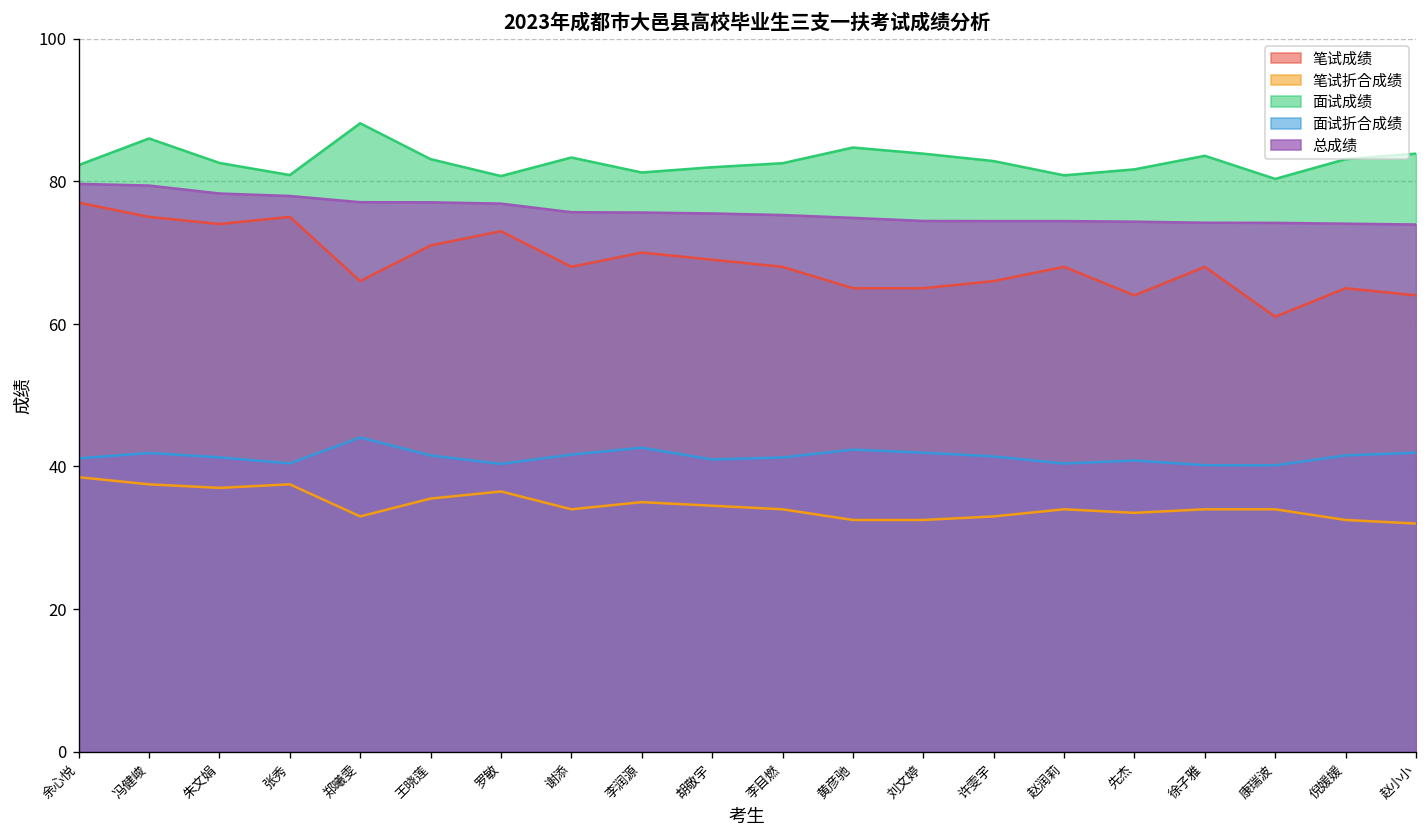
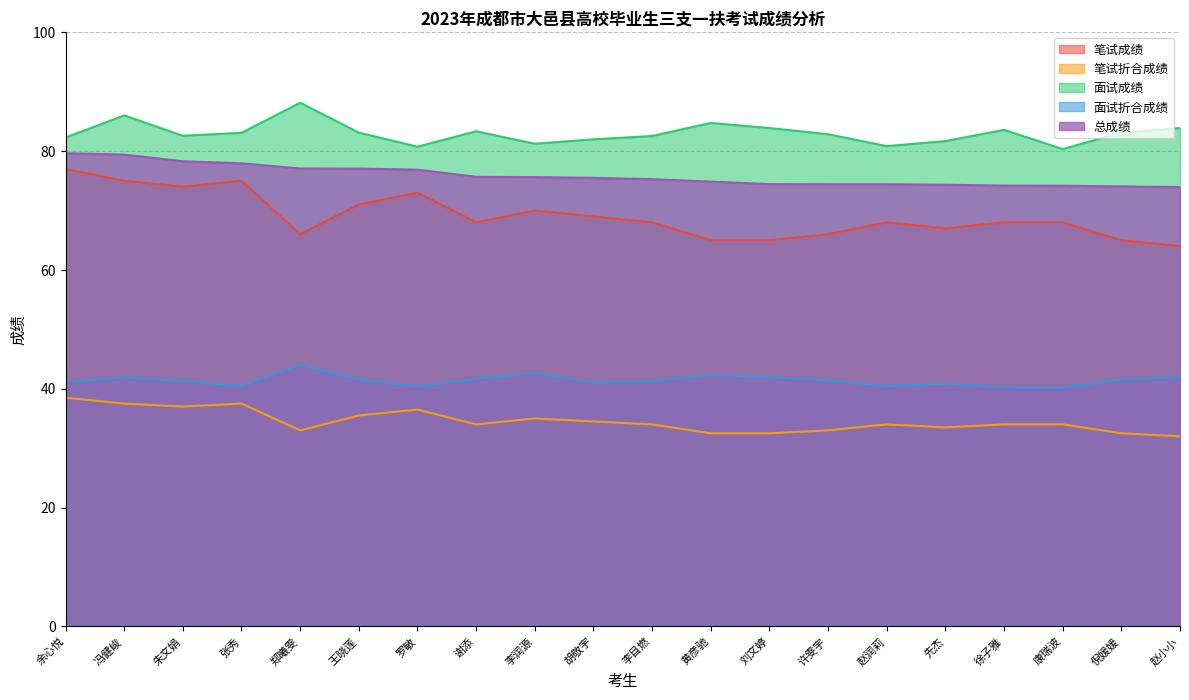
面试成绩, 张秀: 81 -> 83
笔试成绩, 先杰: 64 -> 67
笔试成绩, 康瑞波: 61 -> 68
